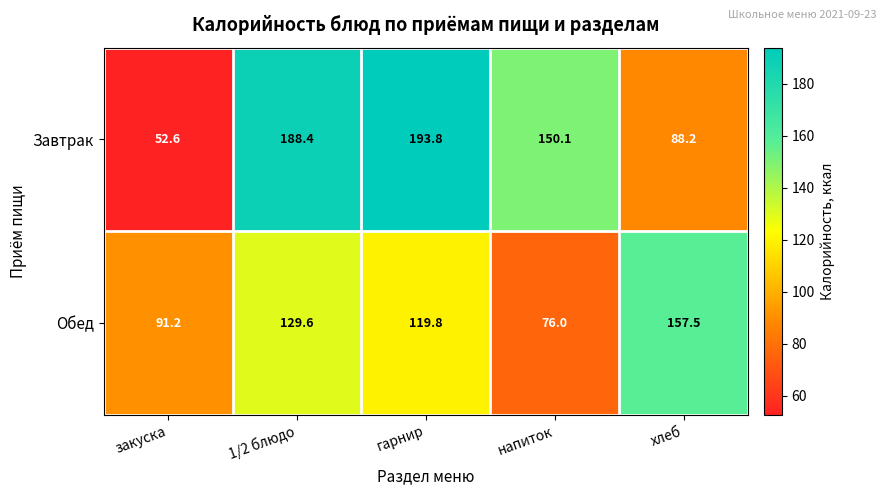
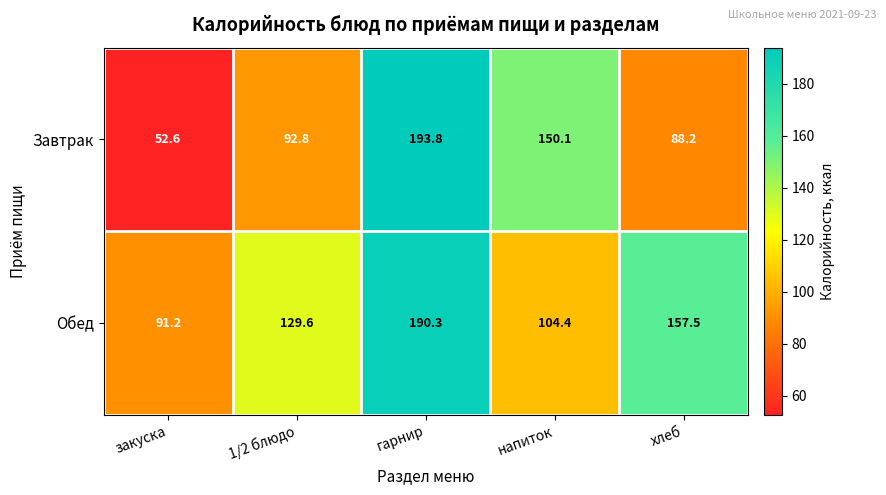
Завтрак, 1/2 блюдо: 188.4 -> 92.8
Обед, гарнир: 119.8 -> 190.3
Обед, напиток: 76.0 -> 104.4
